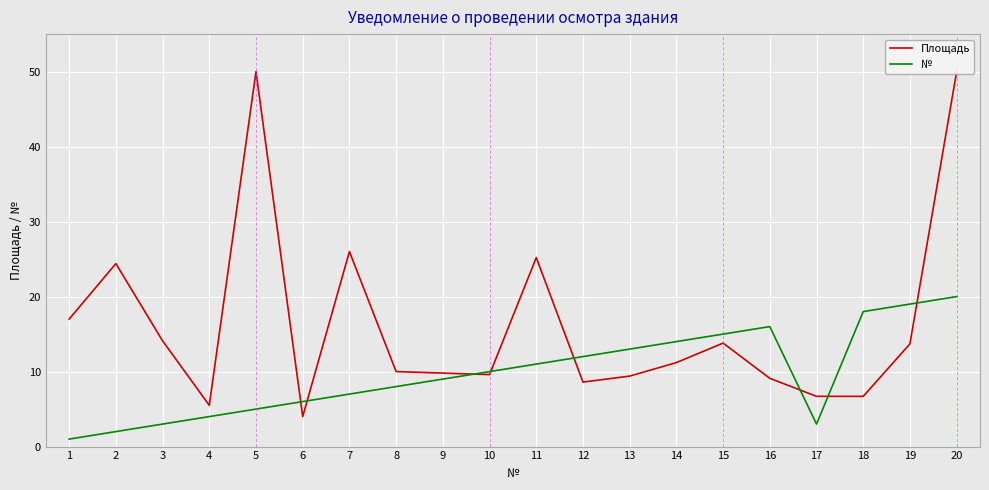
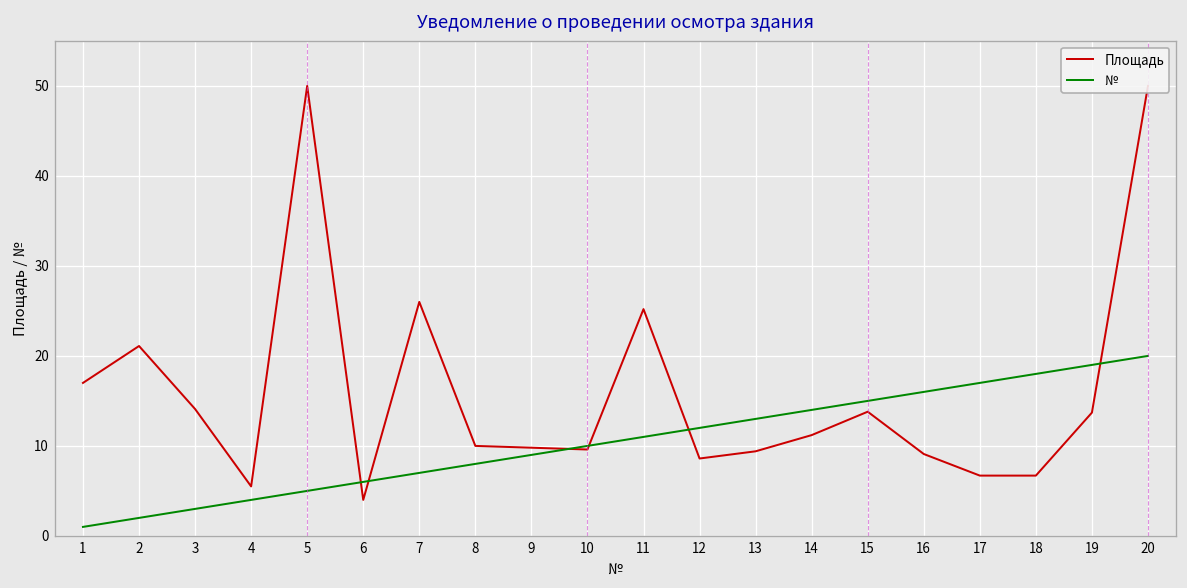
Площадь, 2: 24 -> 21
№, 17: 3 -> 17
